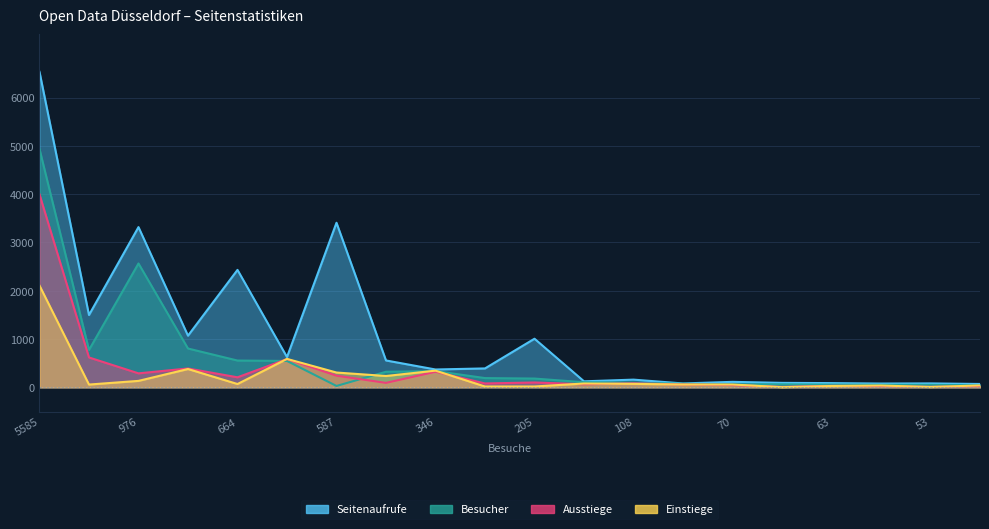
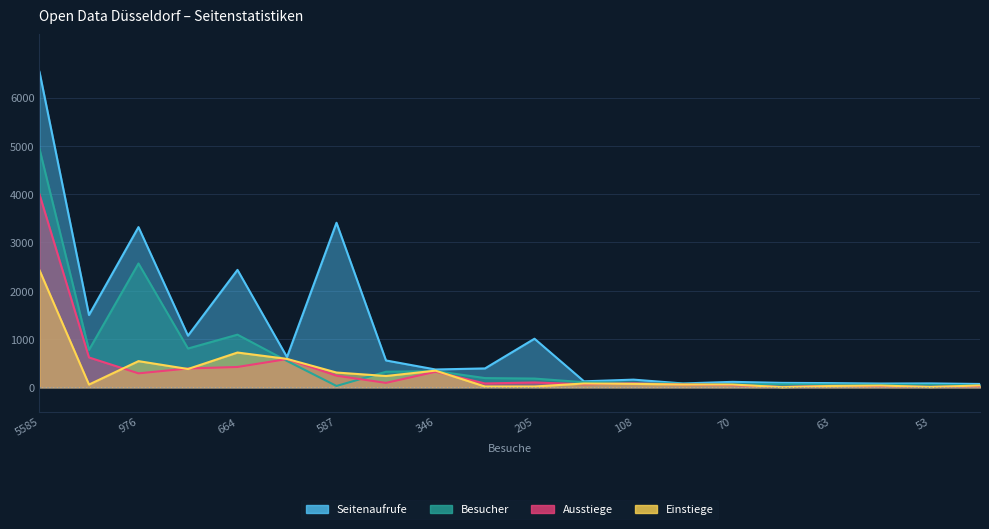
Einstiege, 5585: 2100 -> 2400
Einstiege, 976: 100 -> 500
Besucher, 664: 600 -> 1100
Ausstiege, 664: 200 -> 400
Einstiege, 664: 100 -> 700
